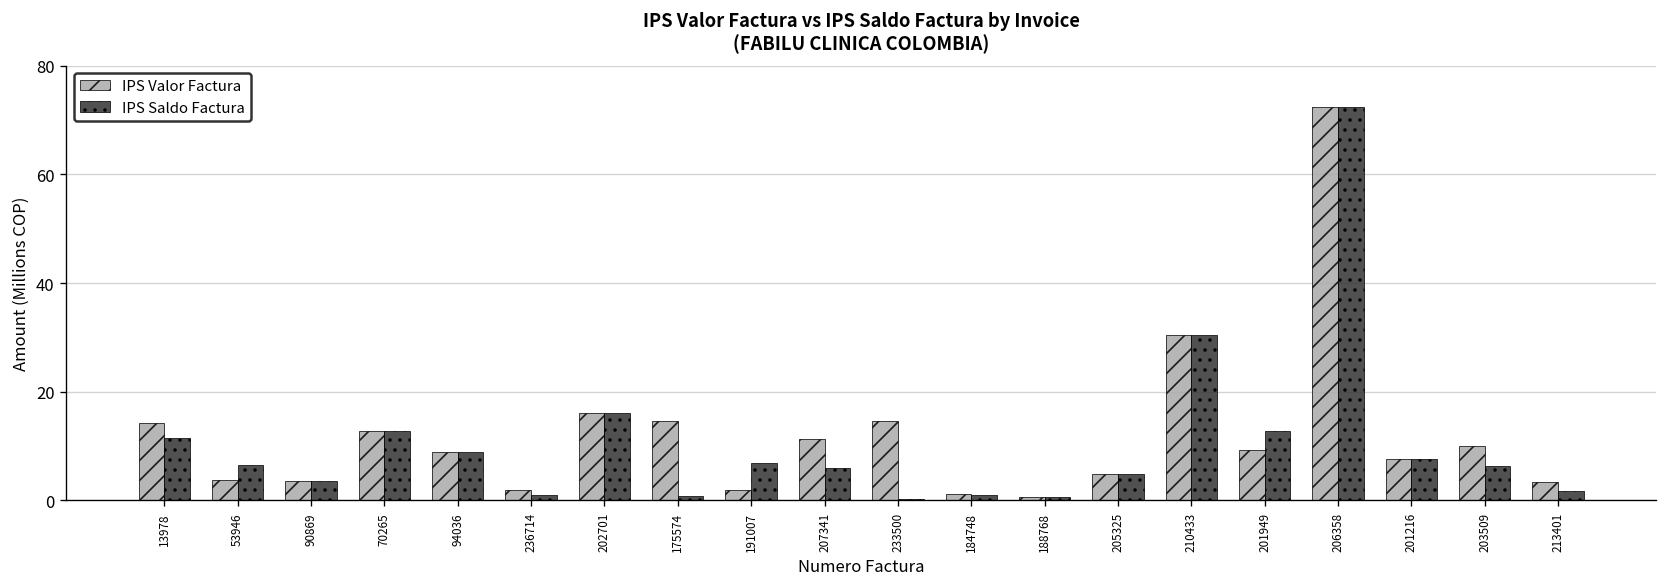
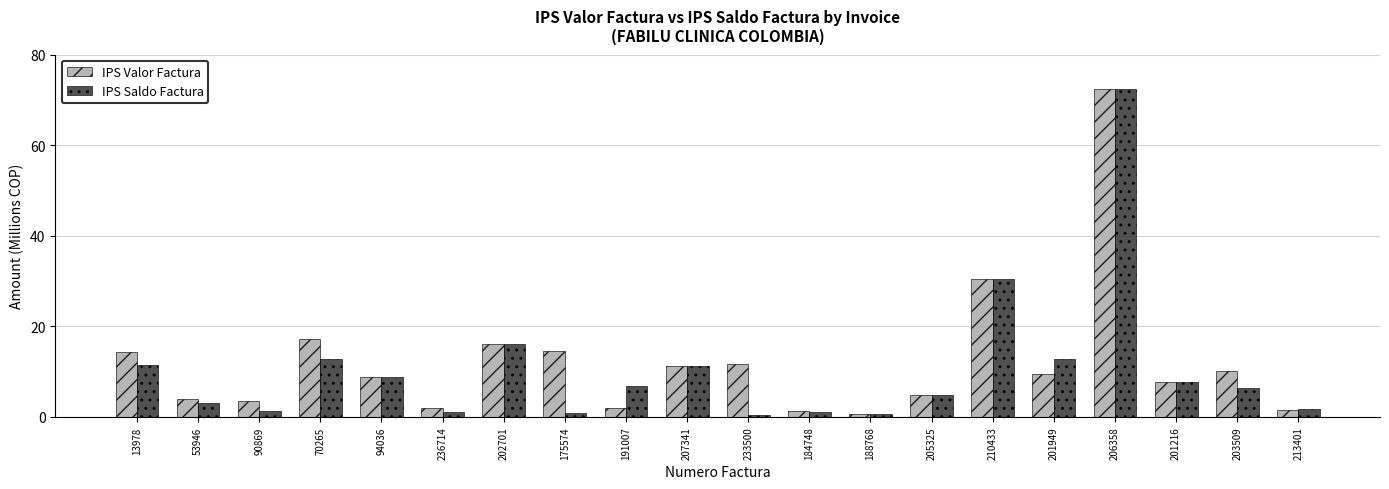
IPS Saldo Factura, 53946: 7 -> 3
IPS Saldo Factura, 90869: 4 -> 1
IPS Valor Factura, 70265: 13 -> 17
IPS Saldo Factura, 207341: 6 -> 11
IPS Valor Factura, 233500: 15 -> 12
IPS Valor Factura, 213401: 3 -> 1
